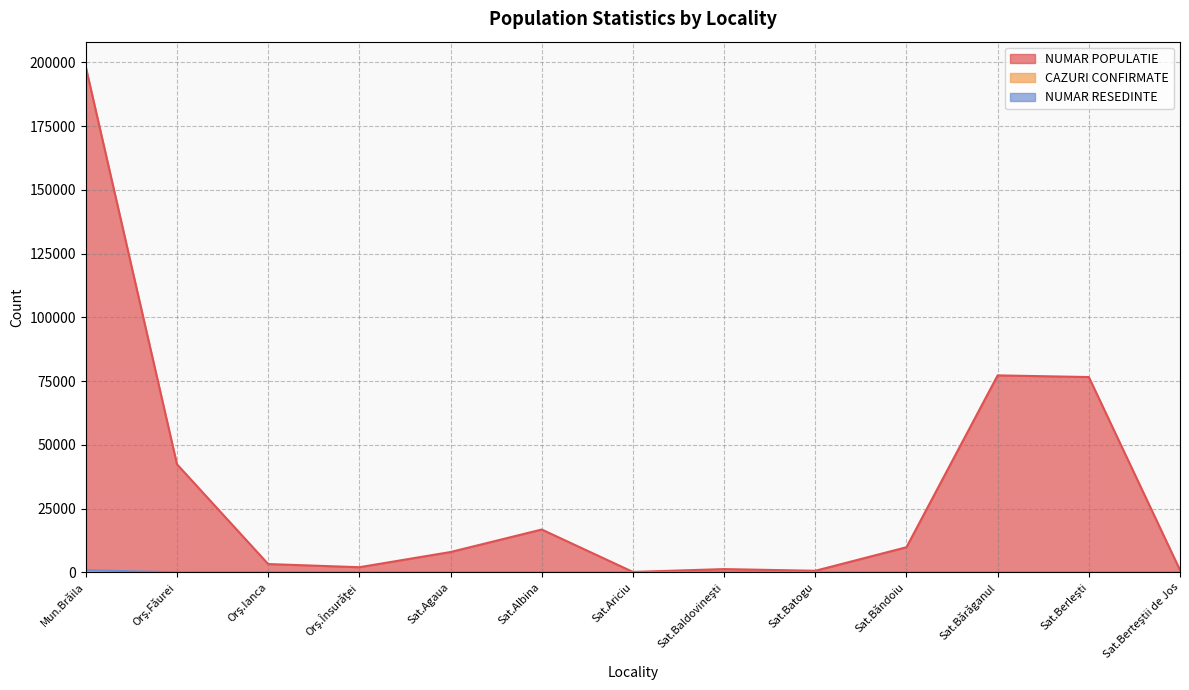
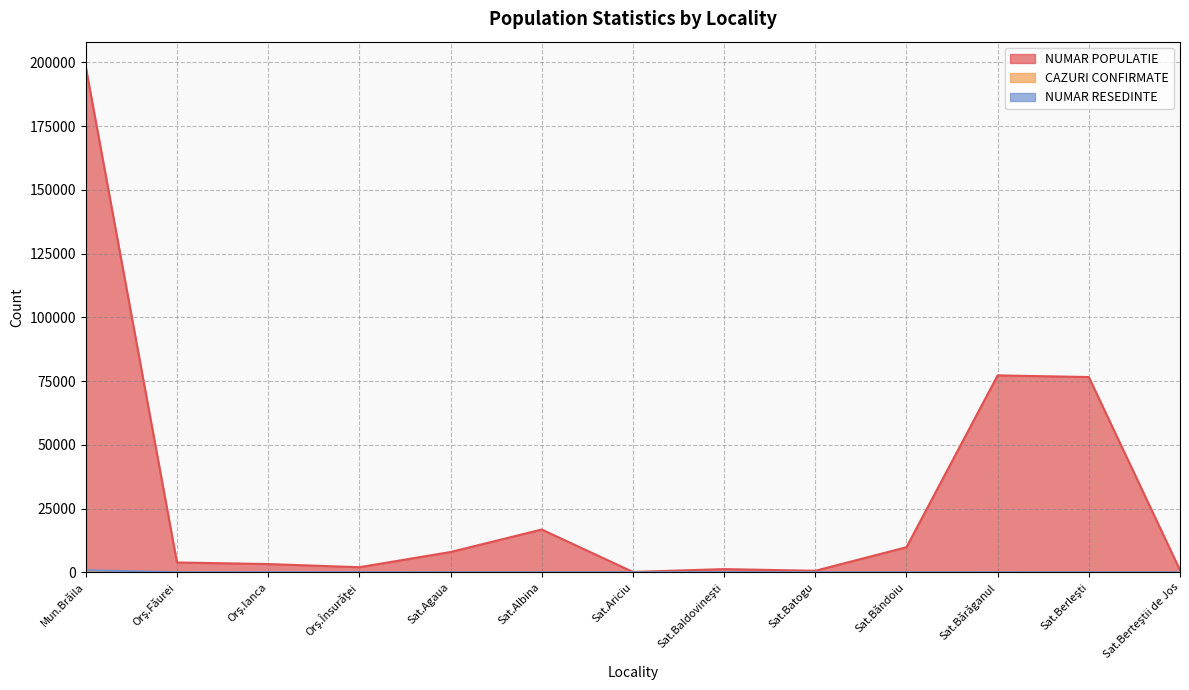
NUMAR POPULATIE, Orş.Făurei: 42000 -> 4000
